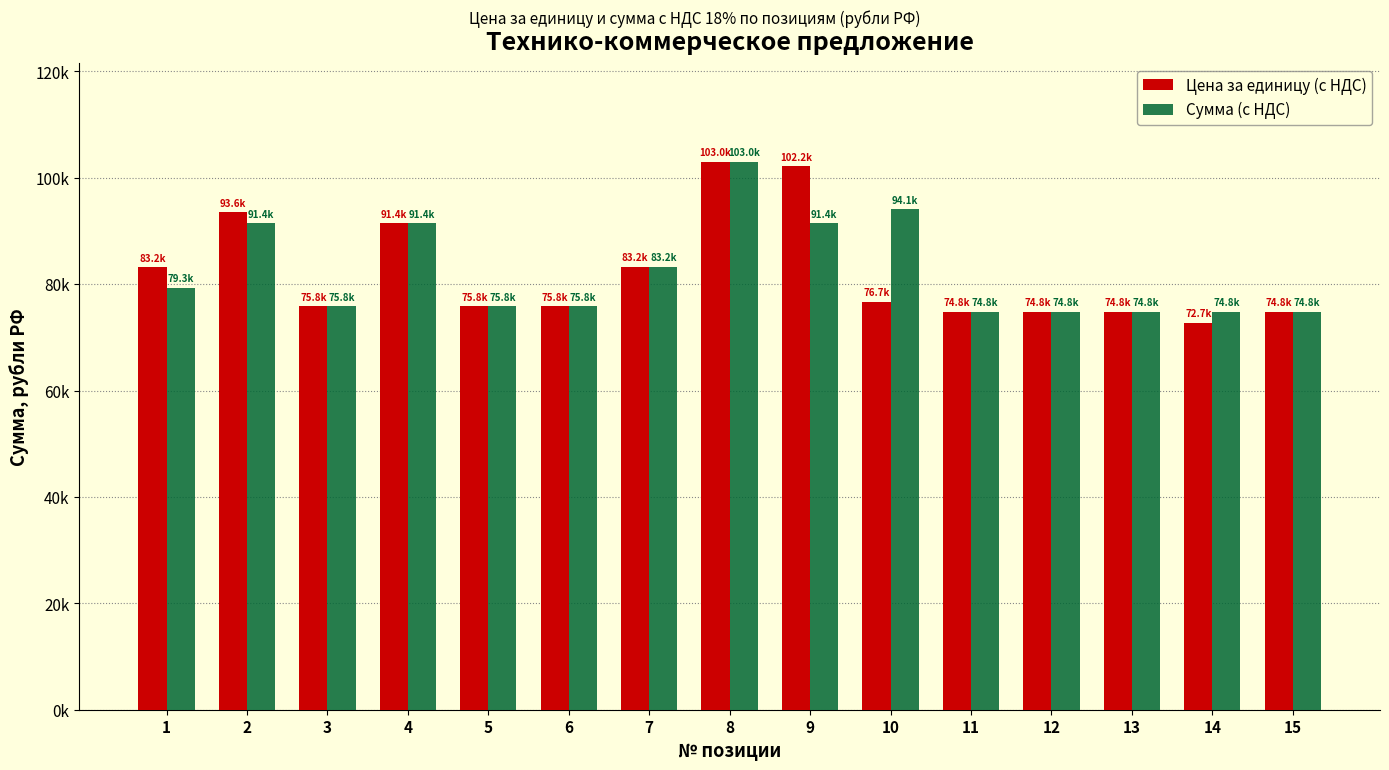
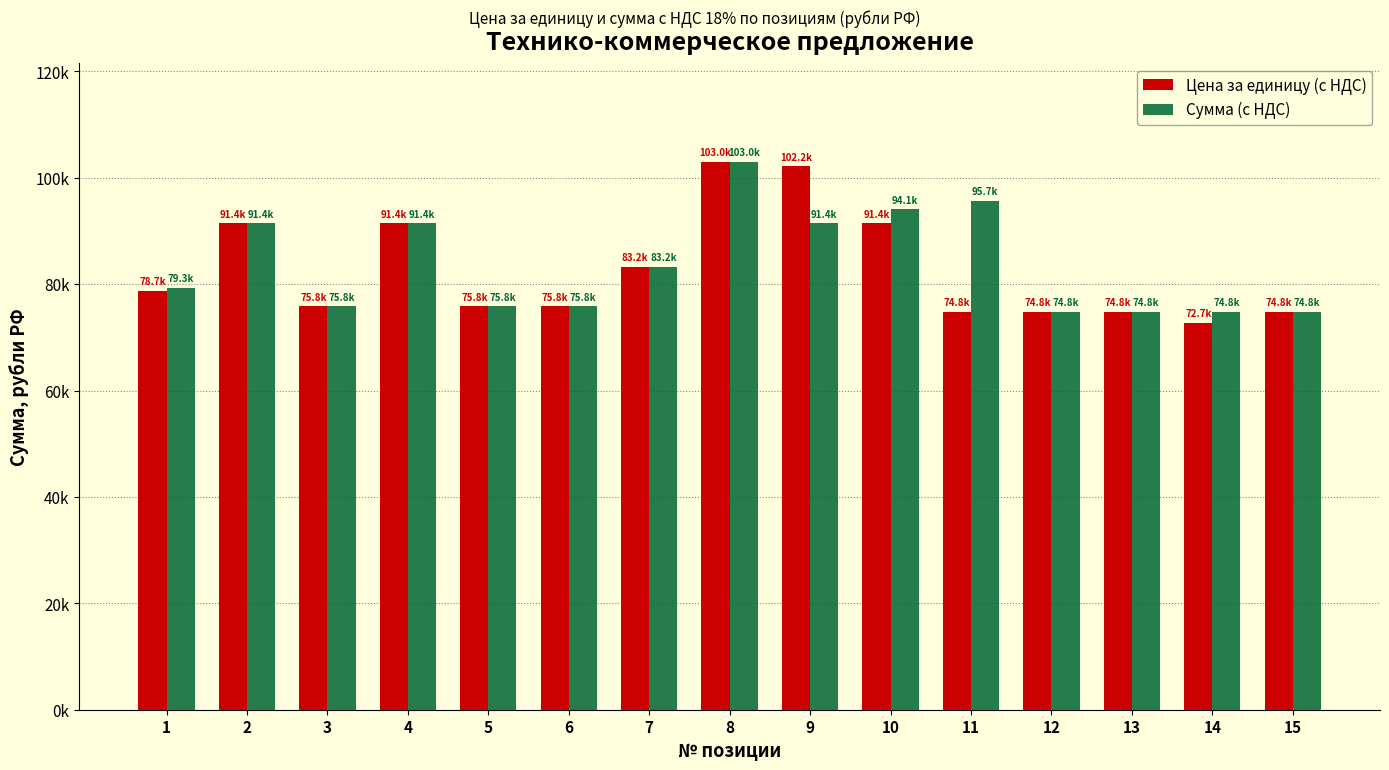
Цена за единицу (с НДС), 1: 83.2k -> 78.7k
Цена за единицу (с НДС), 2: 93.6k -> 91.4k
Цена за единицу (с НДС), 10: 76.7k -> 91.4k
Сумма (с НДС), 11: 74.8k -> 95.7k
